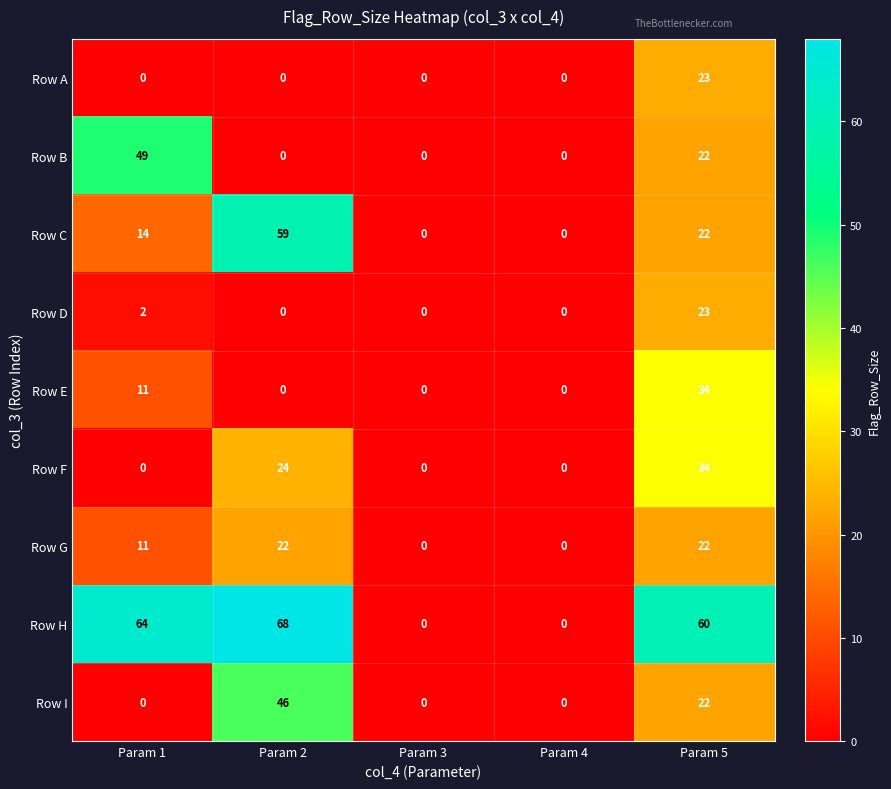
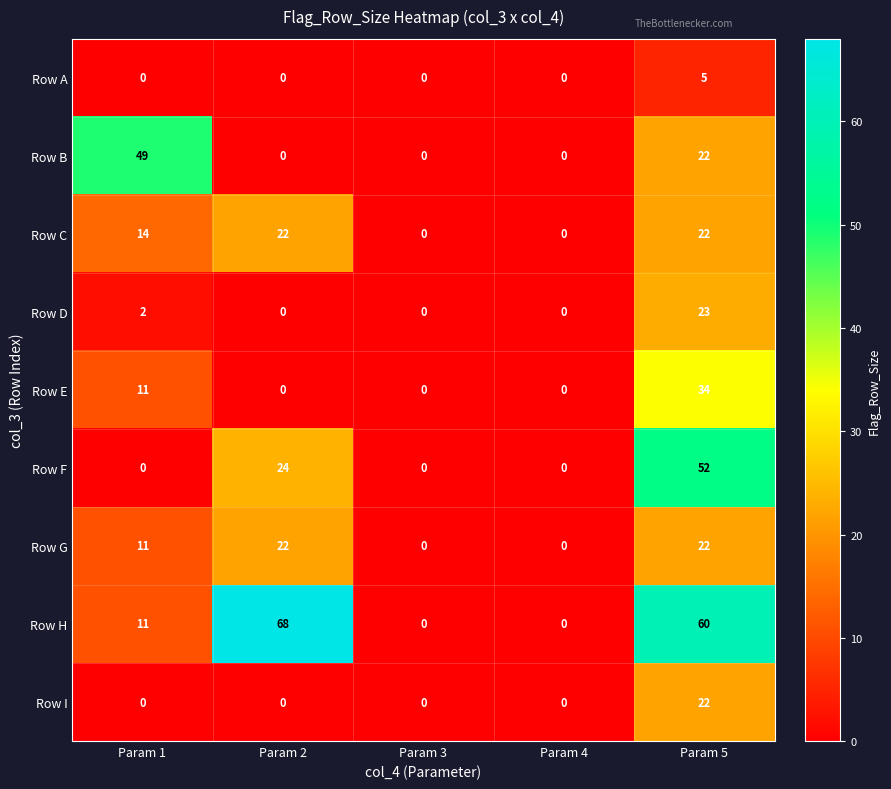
Row A, Param 5: 23 -> 5
Row C, Param 2: 59 -> 22
Row F, Param 5: 34 -> 52
Row H, Param 1: 64 -> 11
Row I, Param 2: 46 -> 0
